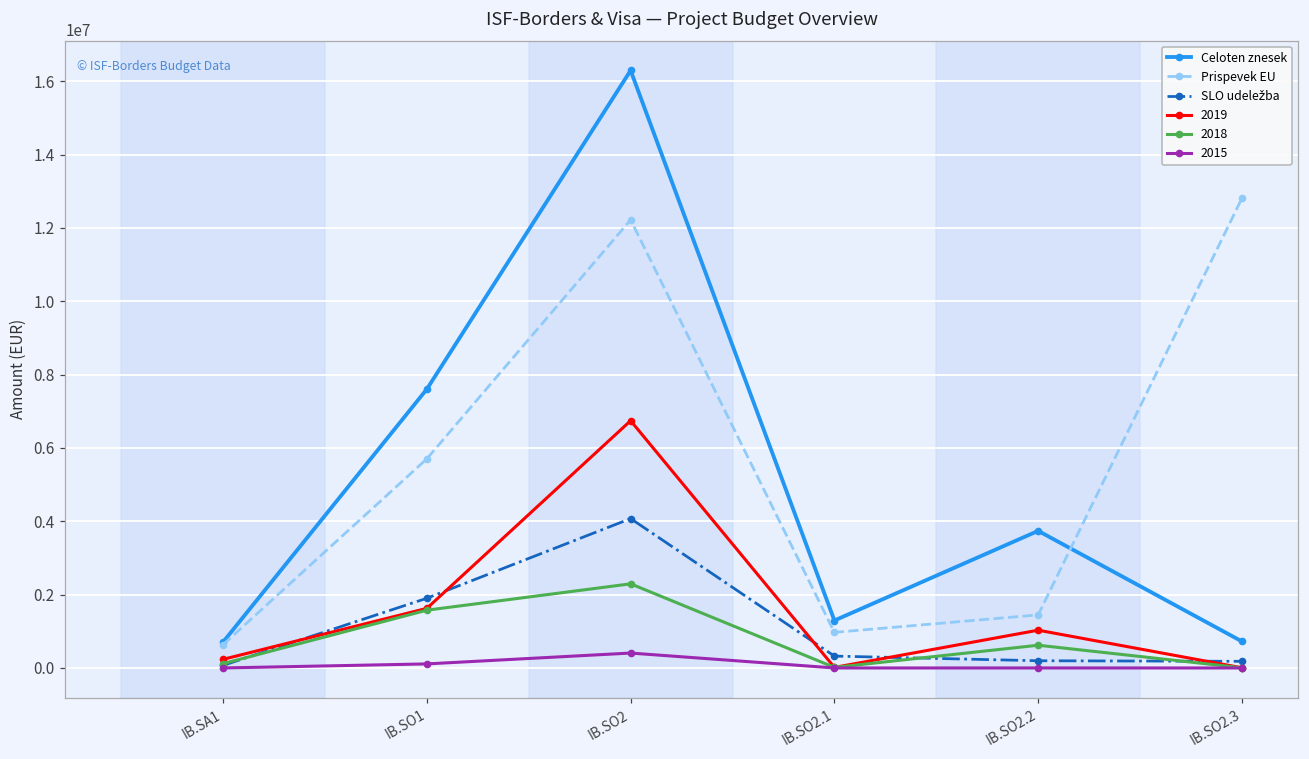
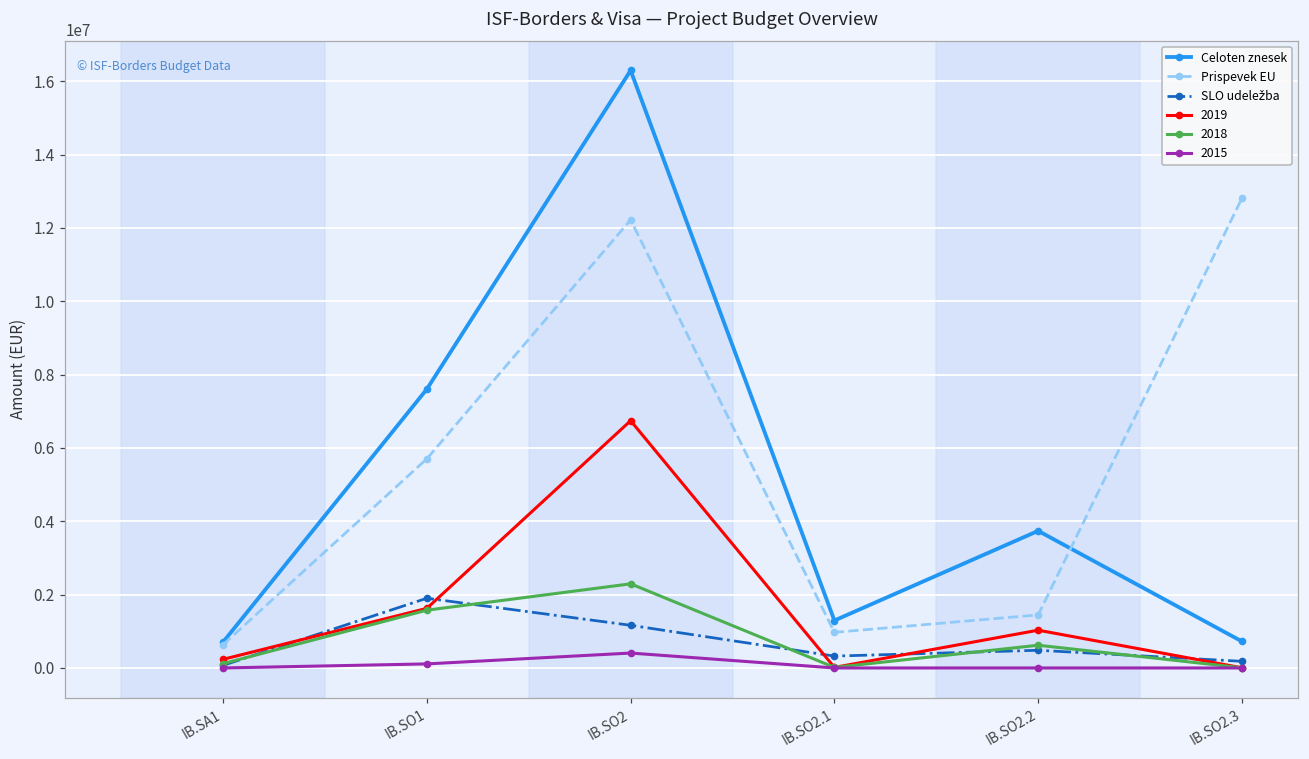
SLO udeležba, IB.SO2: 4100000 -> 1200000
SLO udeležba, IB.SO2.2: 200000 -> 500000
